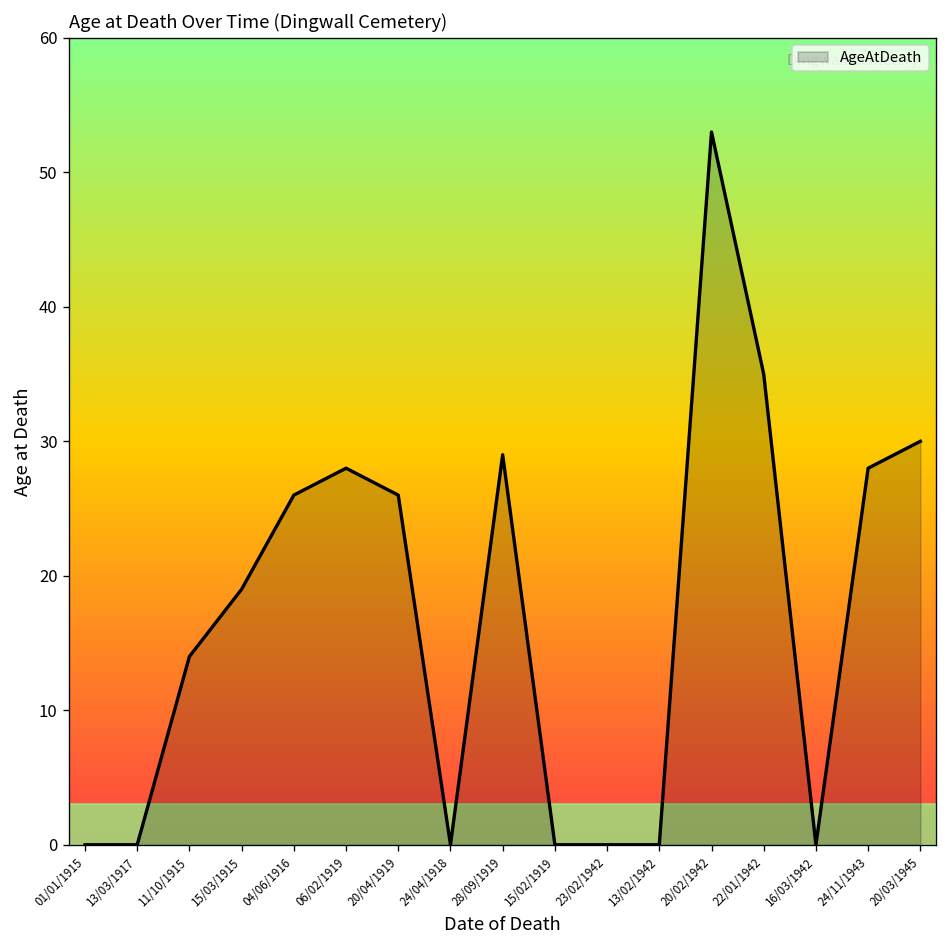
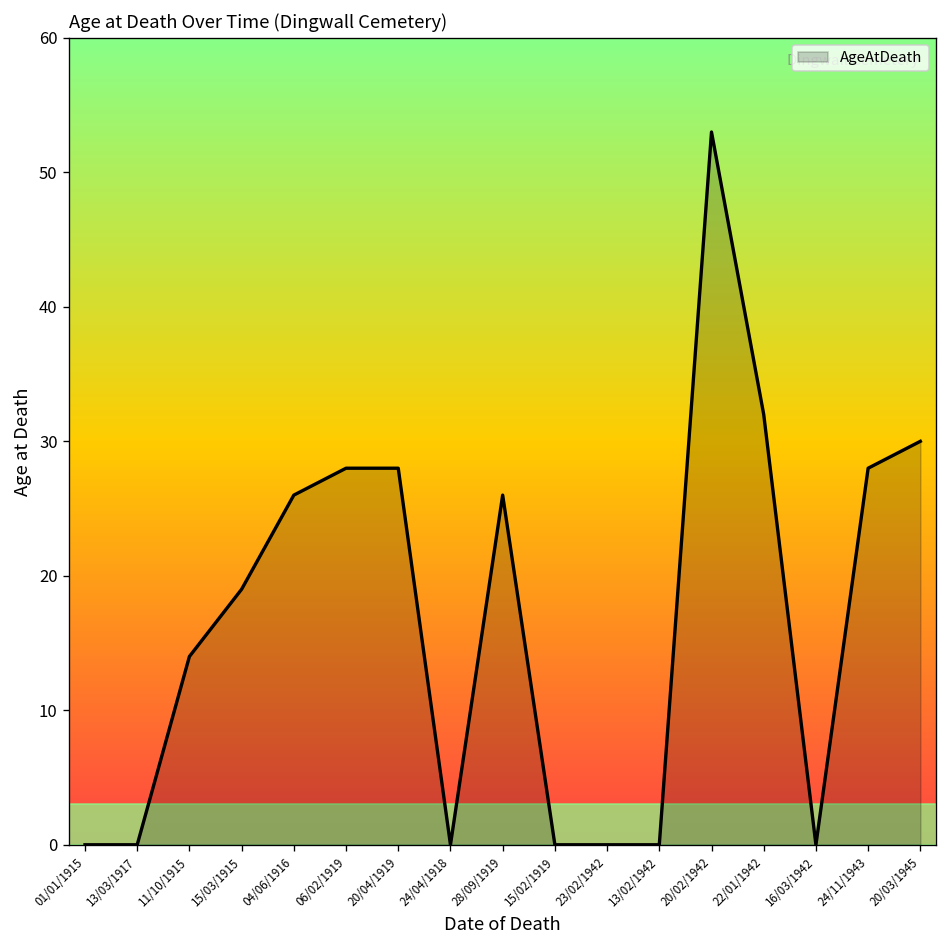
20/04/1919: 26 -> 28
28/09/1919: 29 -> 26
22/01/1942: 35 -> 32
